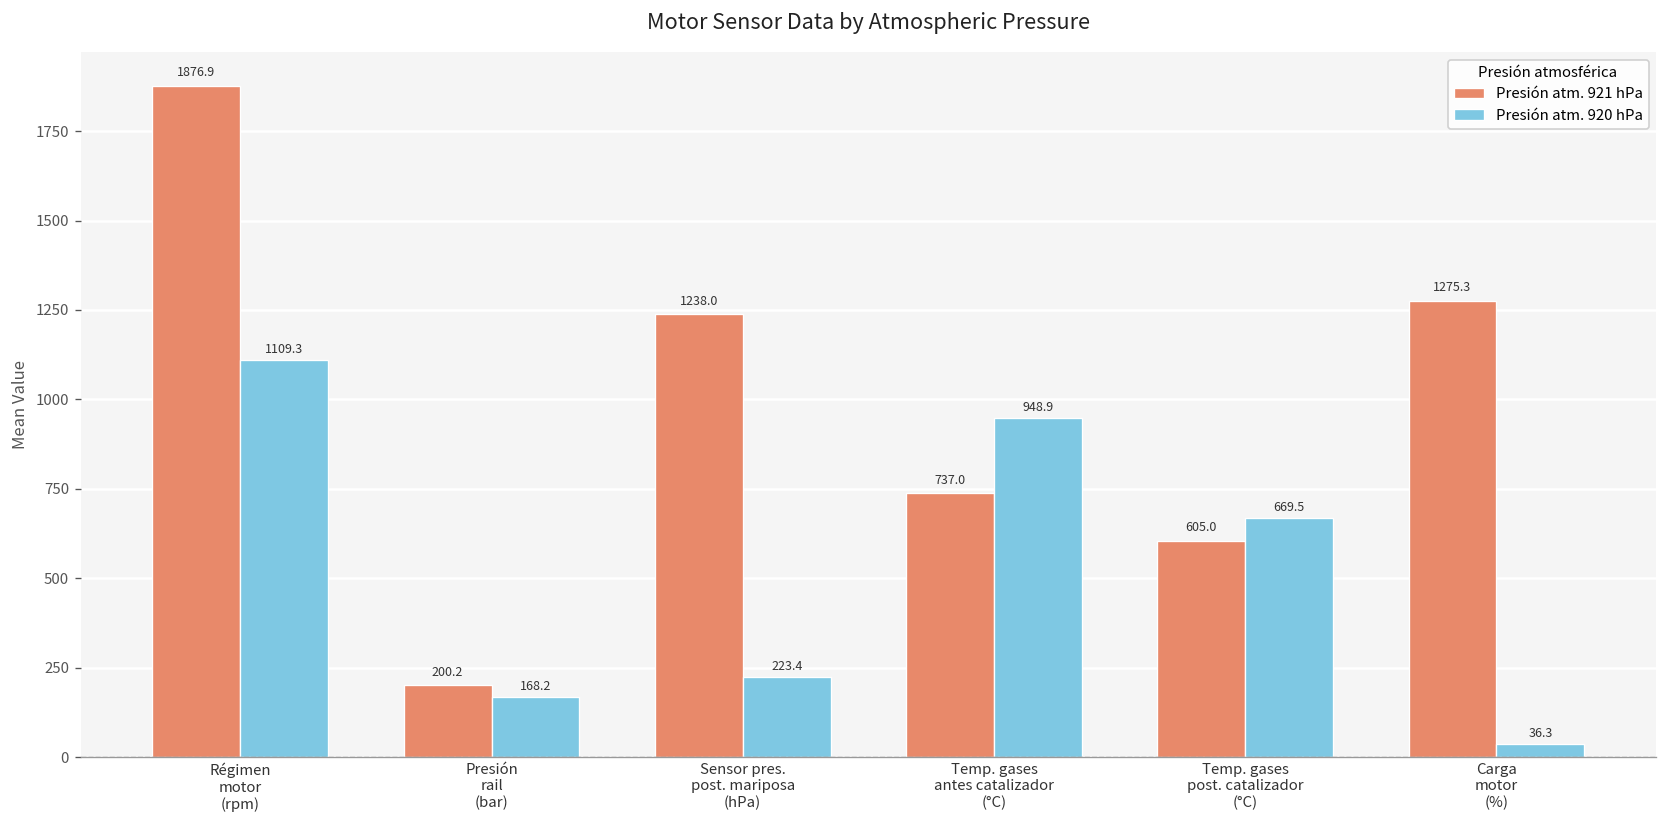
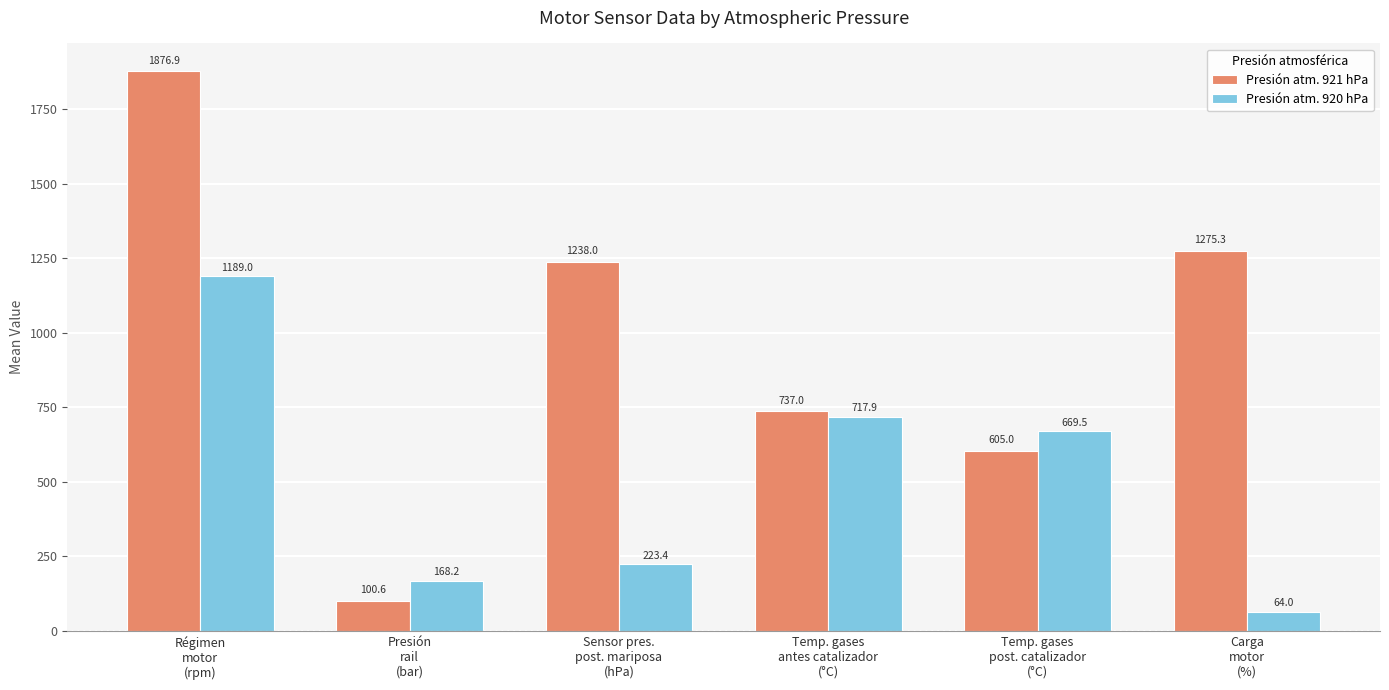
Presión atm. 920 hPa, Régimen motor (rpm): 1109.3 -> 1189.0
Presión atm. 921 hPa, Presión rail (bar): 200.2 -> 100.6
Presión atm. 920 hPa, Temp. gases antes catalizador (°C): 948.9 -> 717.9
Presión atm. 920 hPa, Carga motor (%): 36.3 -> 64.0
